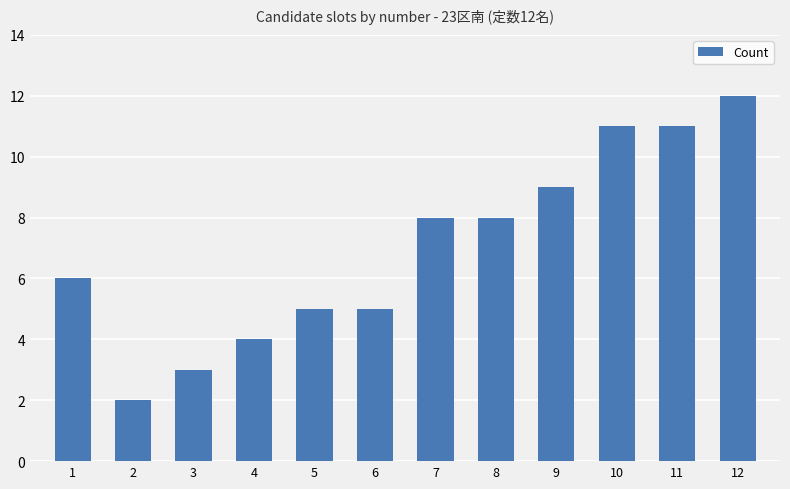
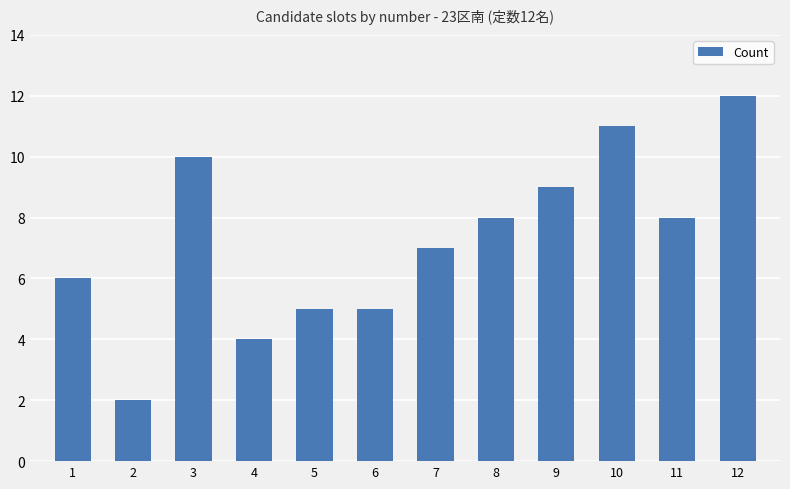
3: 3 -> 10
7: 8 -> 7
11: 11 -> 8
